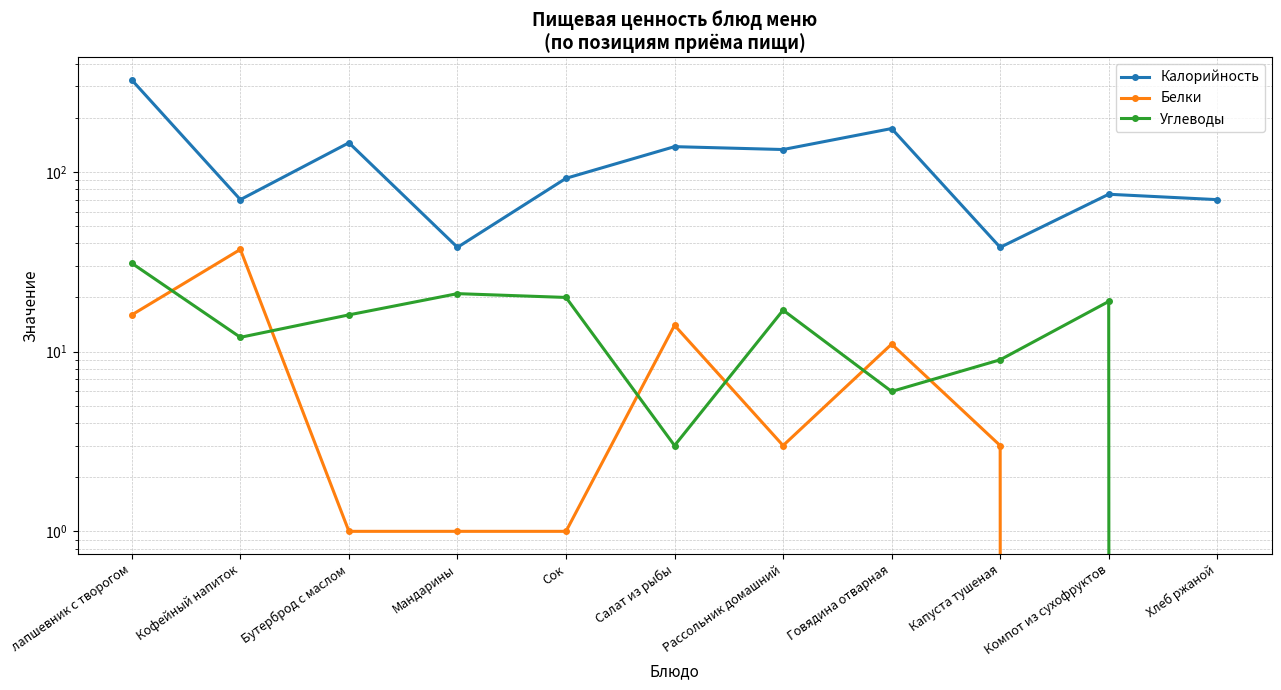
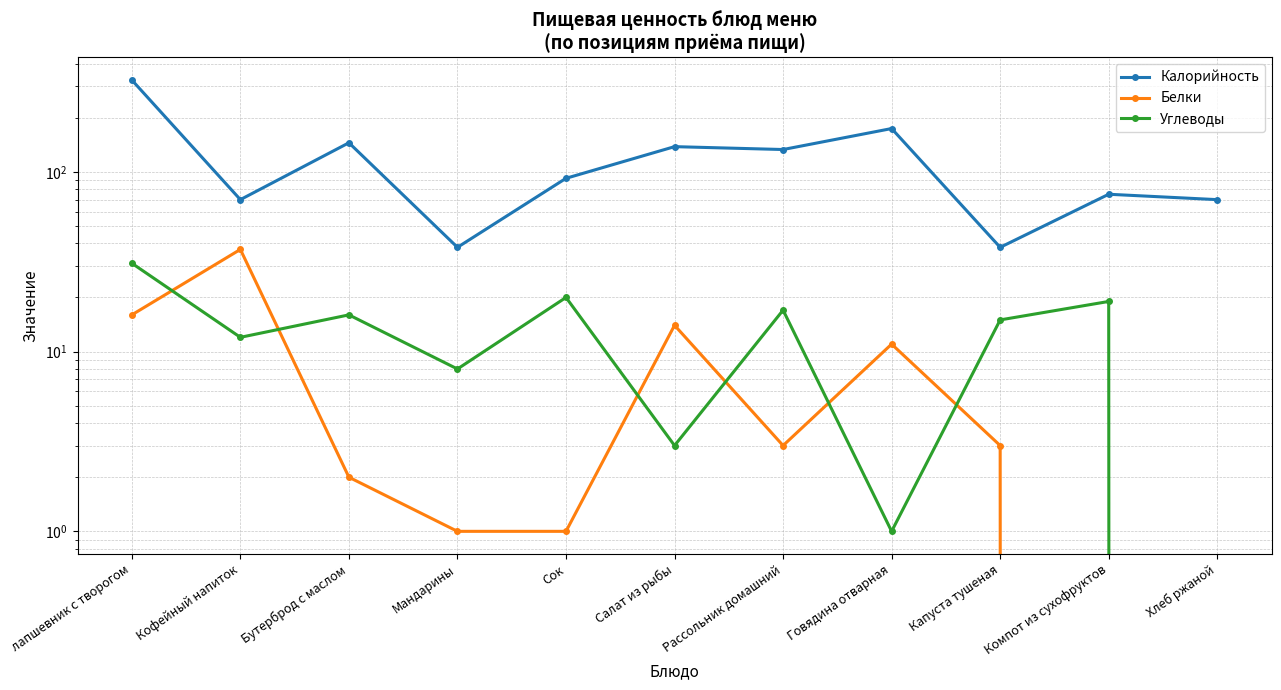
Белки, Бутерброд с маслом: 1 -> 2
Углеводы, Мандарины: 21 -> 8
Углеводы, Говядина отварная: 6 -> 1
Углеводы, Капуста тушеная: 9 -> 15
